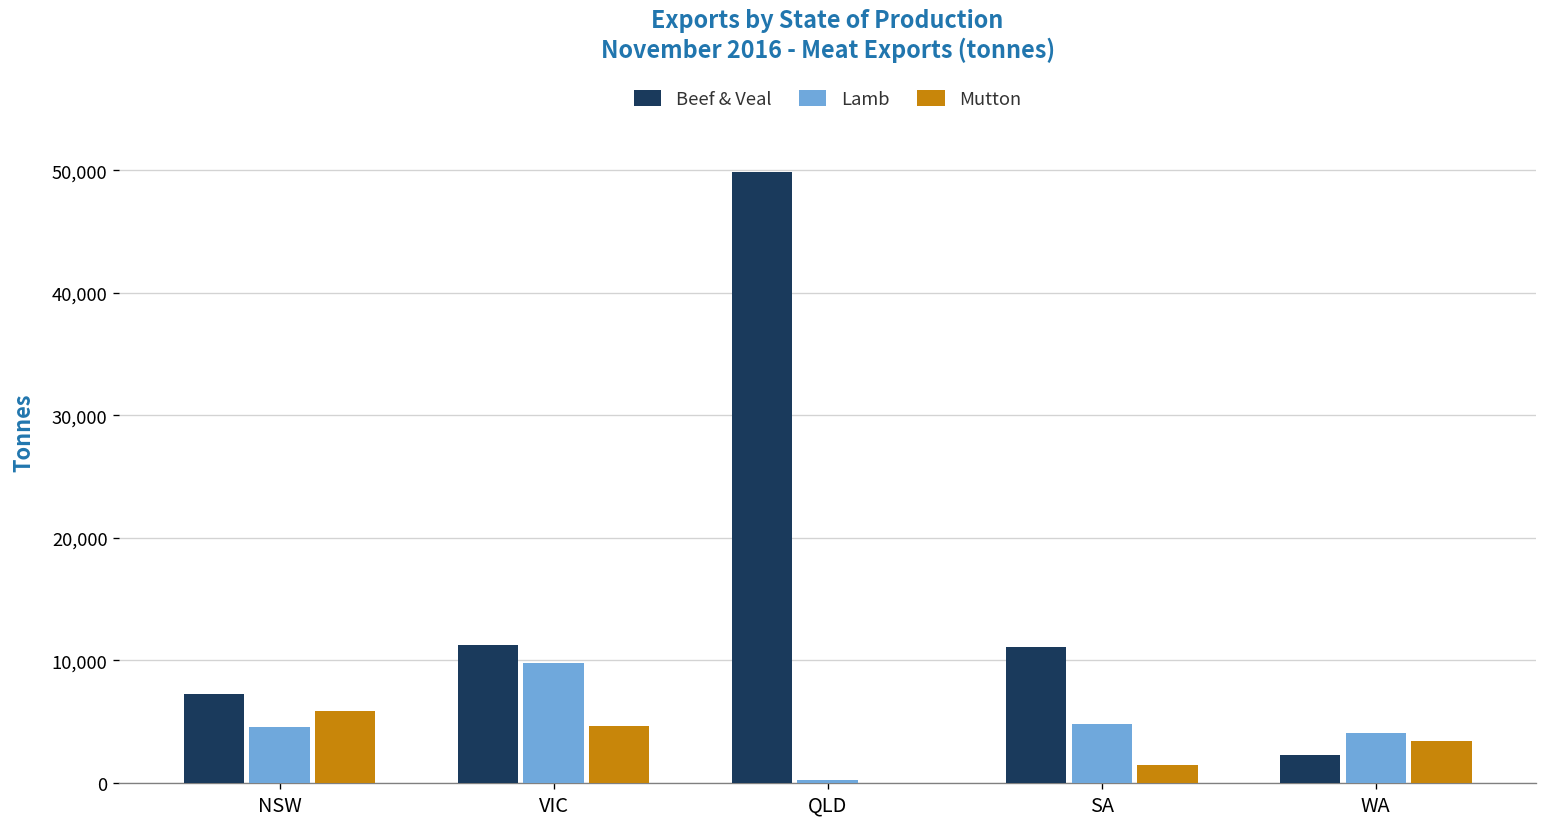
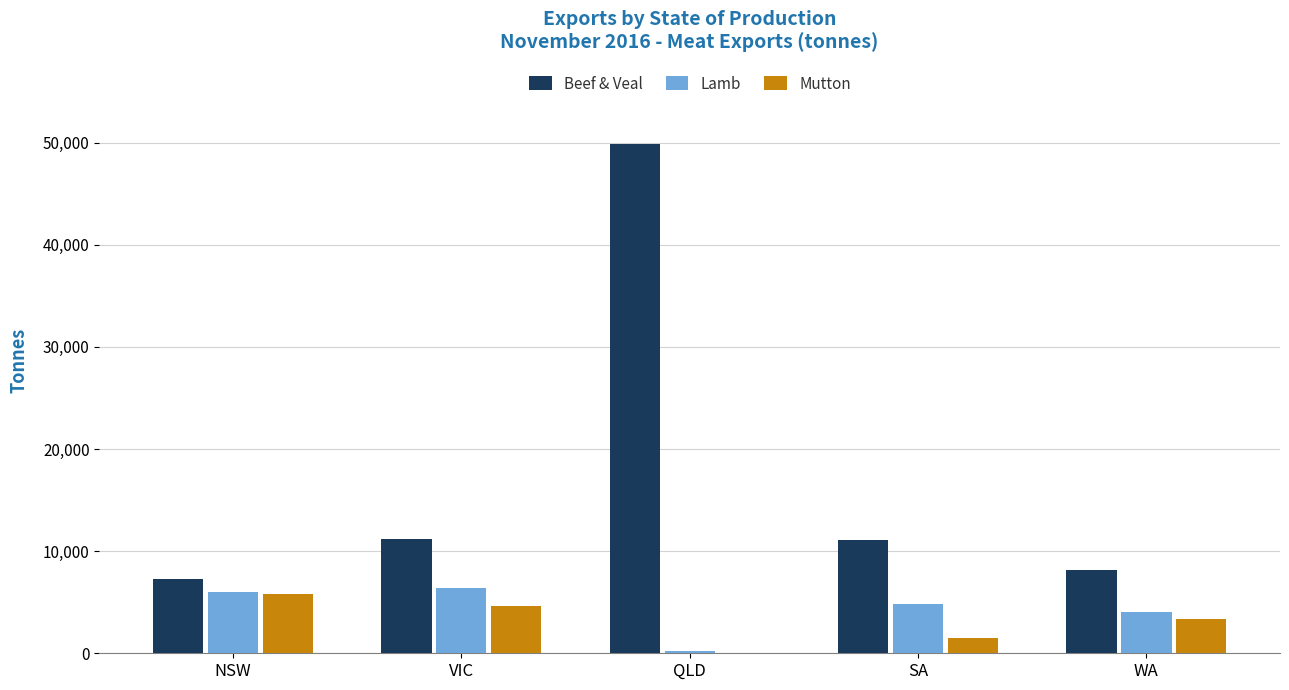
Lamb, NSW: 4,600 -> 6,000
Lamb, VIC: 9,800 -> 6,400
Beef & Veal, WA: 2,300 -> 8,100
